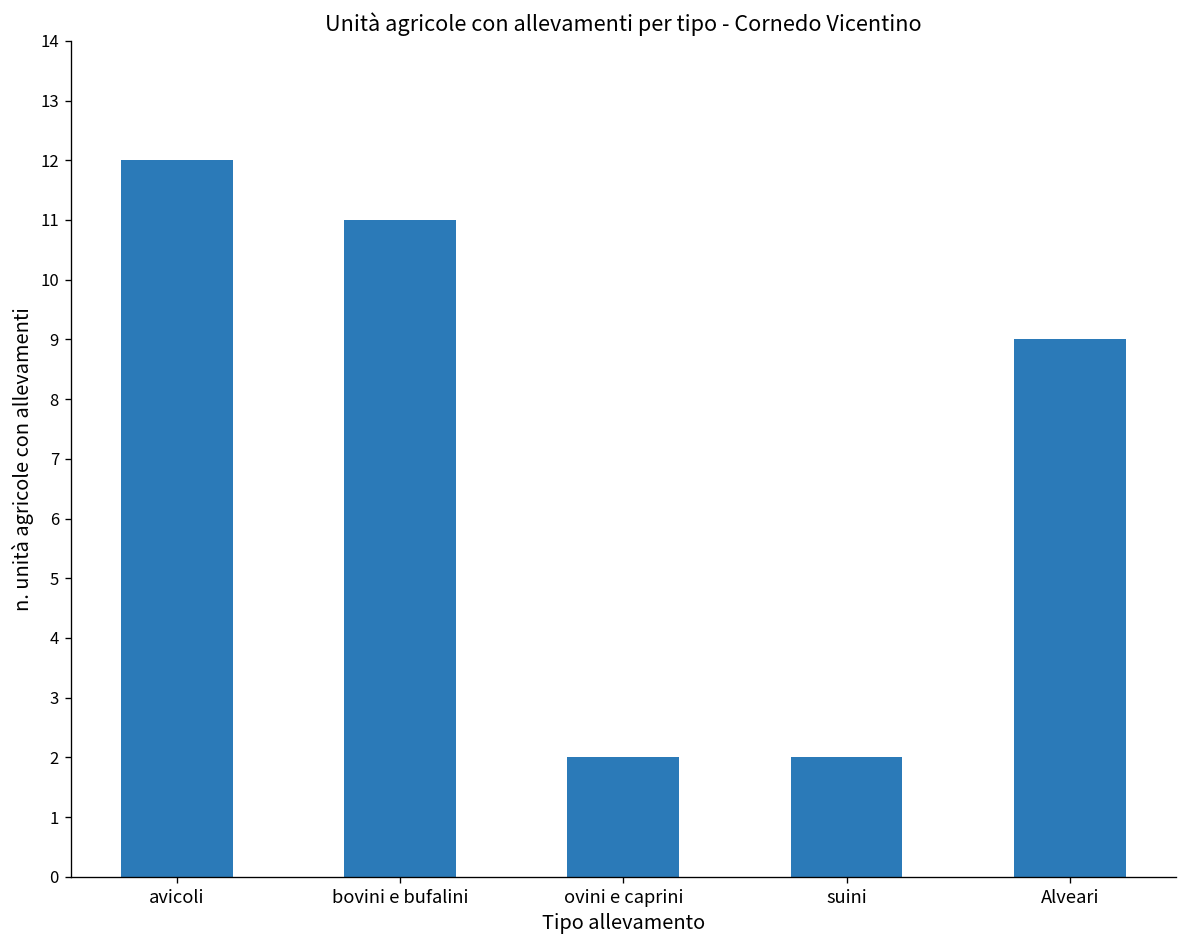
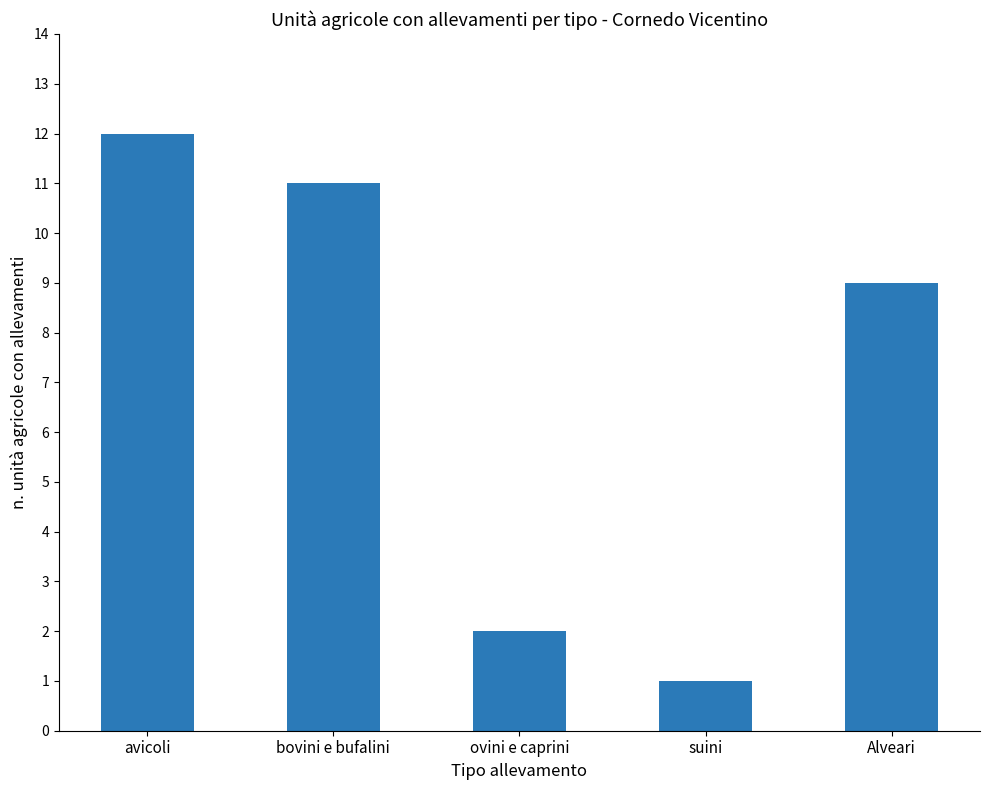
suini: 2 -> 1
